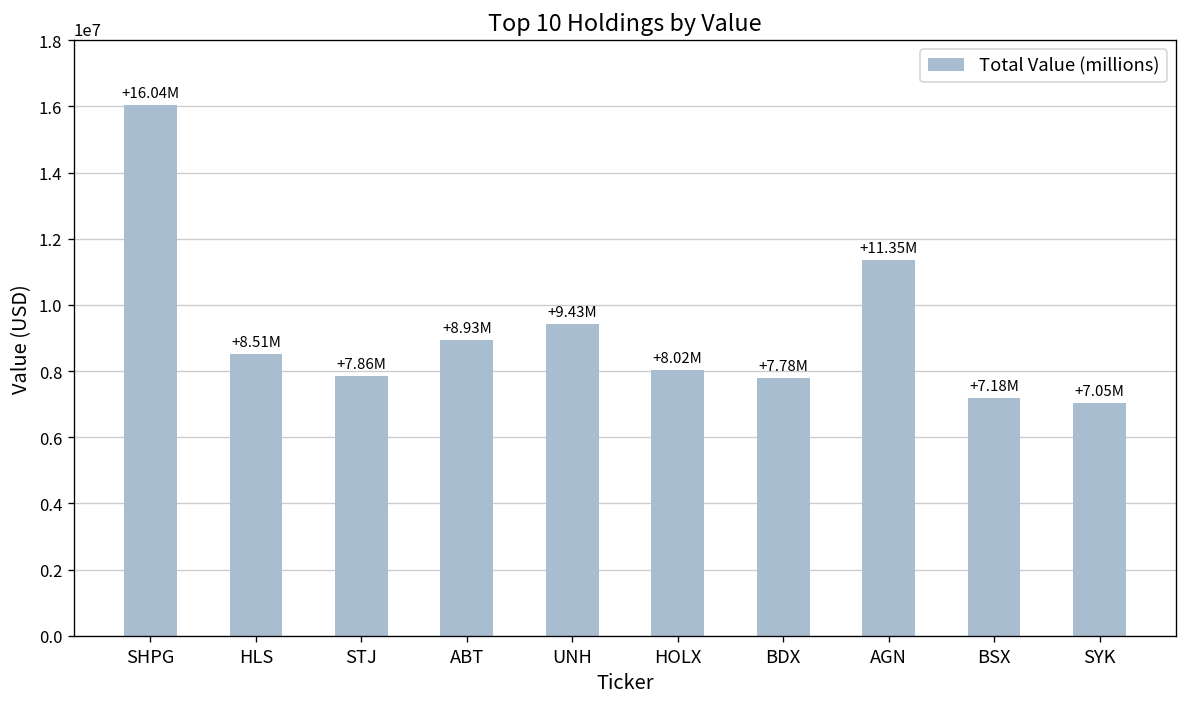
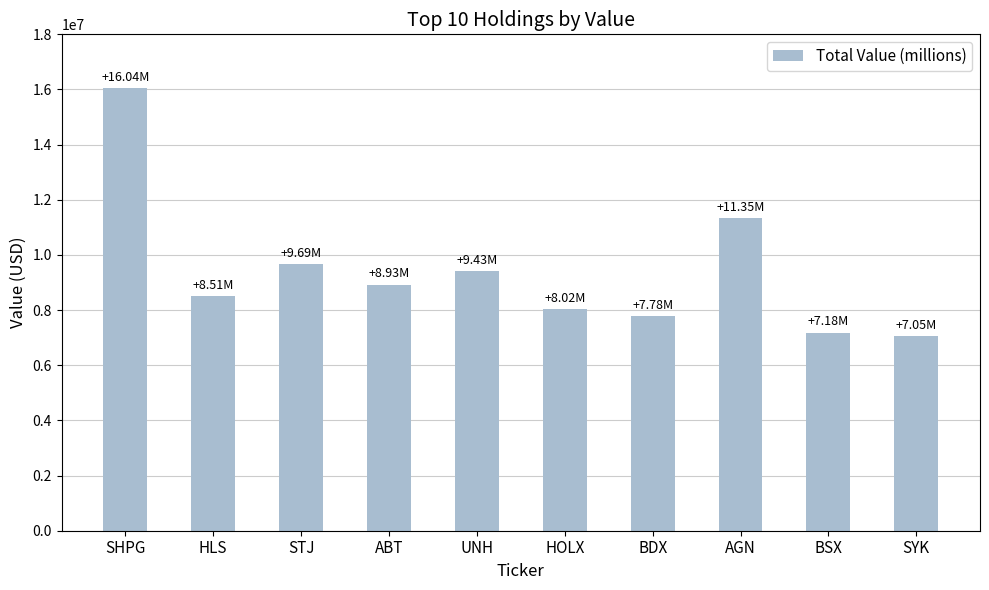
STJ: +7.86M -> +9.69M
